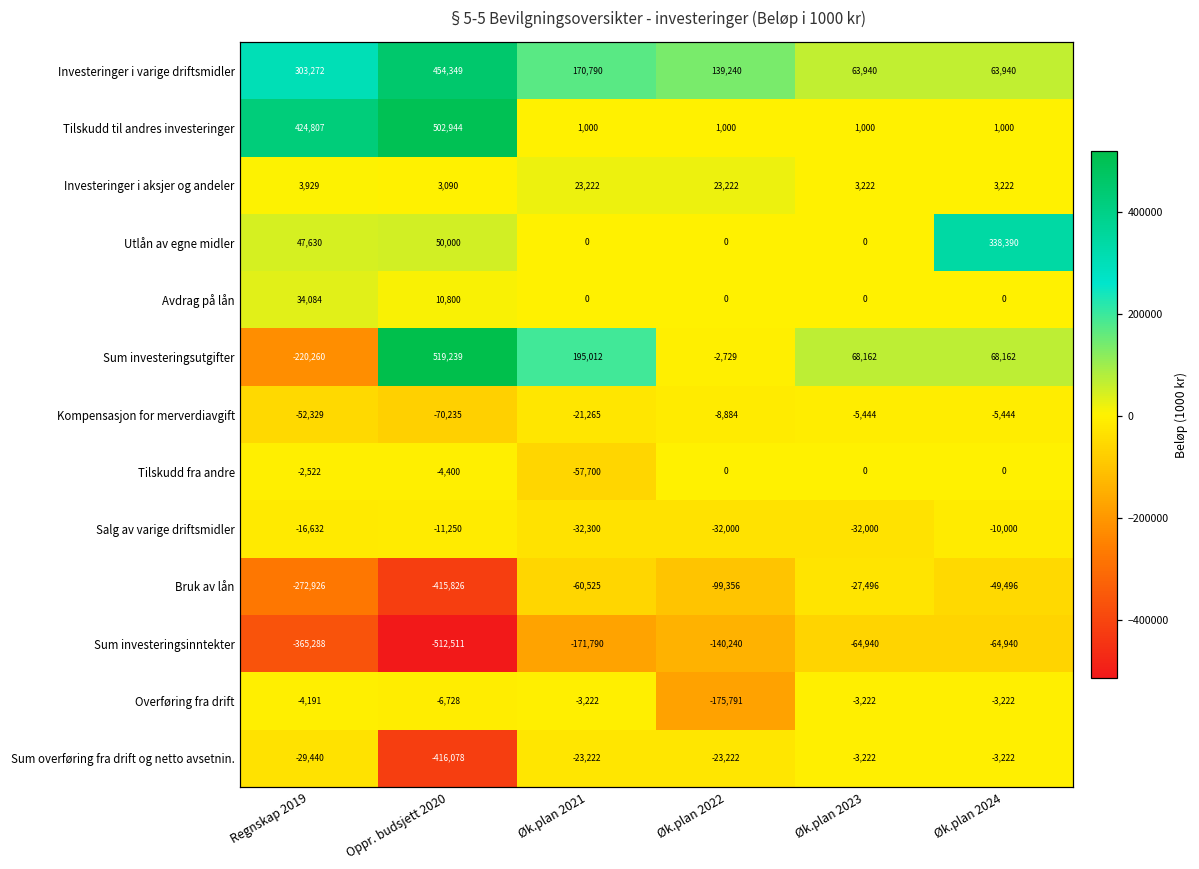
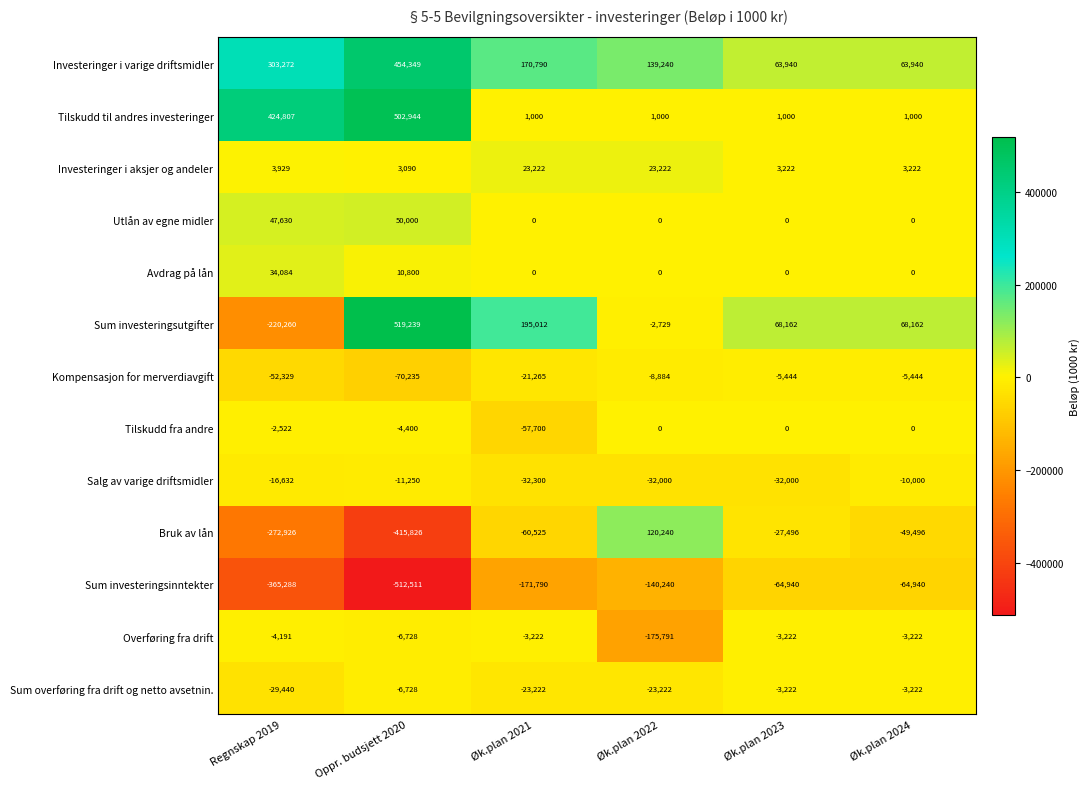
Utlån av egne midler, Øk.plan 2024: 338,390 -> 0
Bruk av lån, Øk.plan 2022: -99,356 -> 120,240
Sum overføring fra drift og netto avsetnin., Oppr. budsjett 2020: -416,078 -> -6,728
